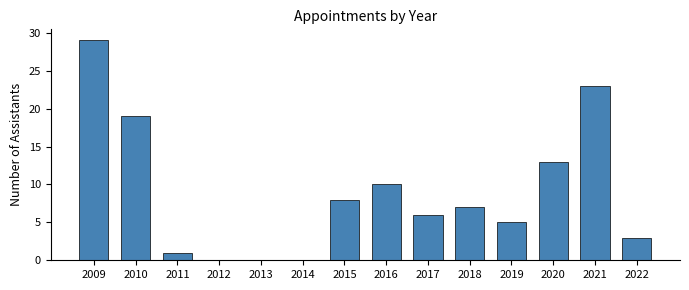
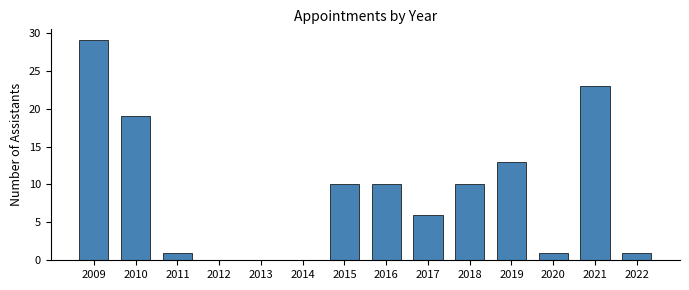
2015: 8 -> 10
2018: 7 -> 10
2019: 5 -> 13
2020: 13 -> 1
2022: 3 -> 1
